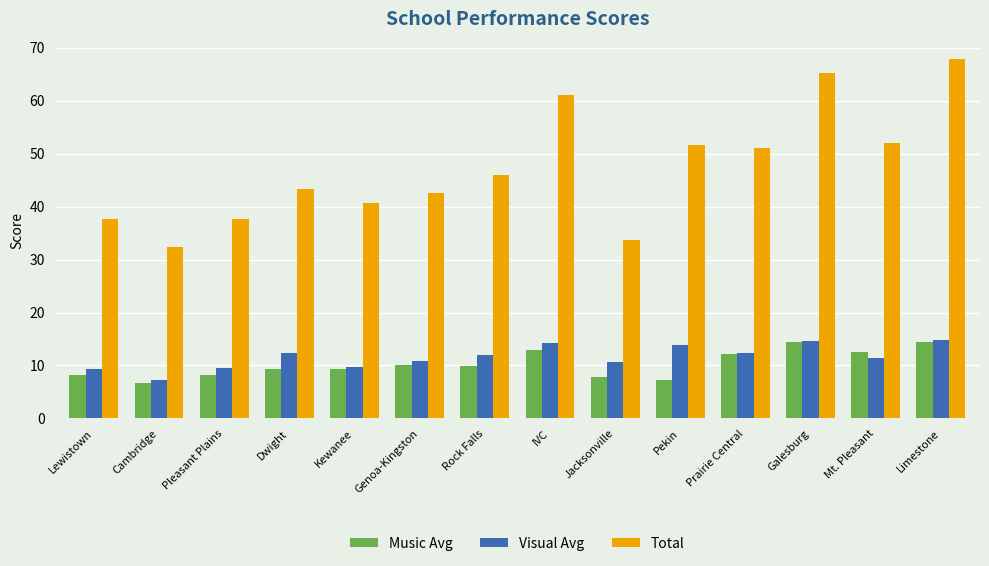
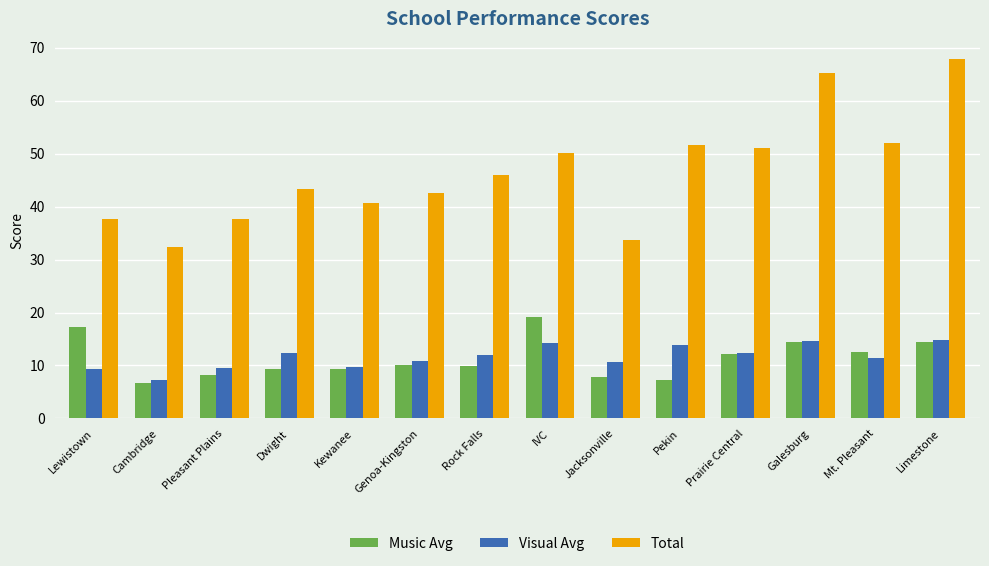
Music Avg, Lewistown: 8 -> 17
Music Avg, IVC: 13 -> 19
Total, IVC: 61 -> 50
